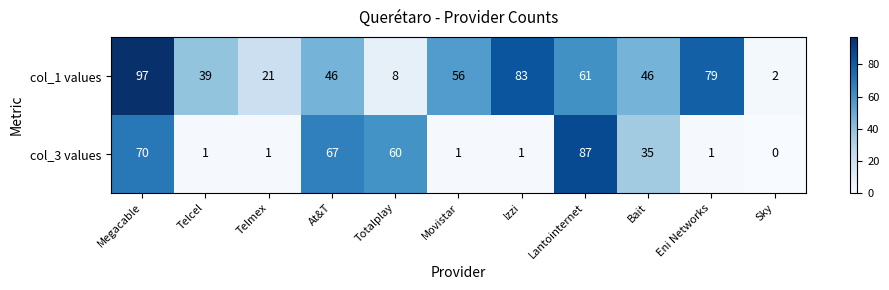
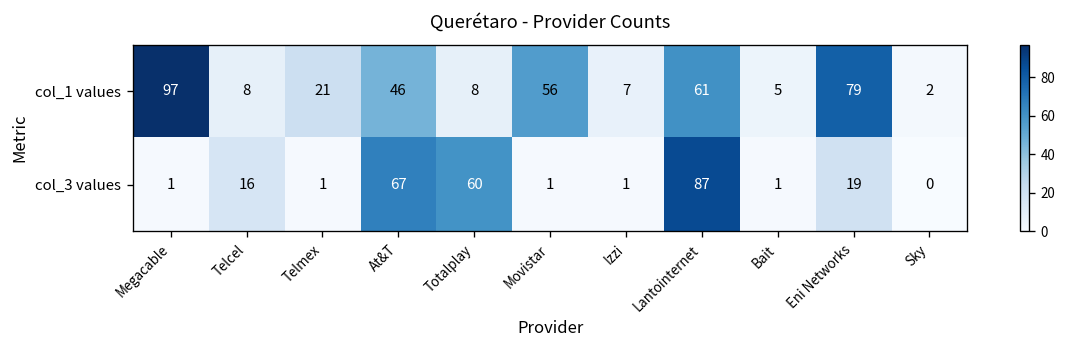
col_1 values, Telcel: 39 -> 8
col_1 values, Izzi: 83 -> 7
col_1 values, Bait: 46 -> 5
col_3 values, Megacable: 70 -> 1
col_3 values, Telcel: 1 -> 16
col_3 values, Bait: 35 -> 1
col_3 values, Eni Networks: 1 -> 19
